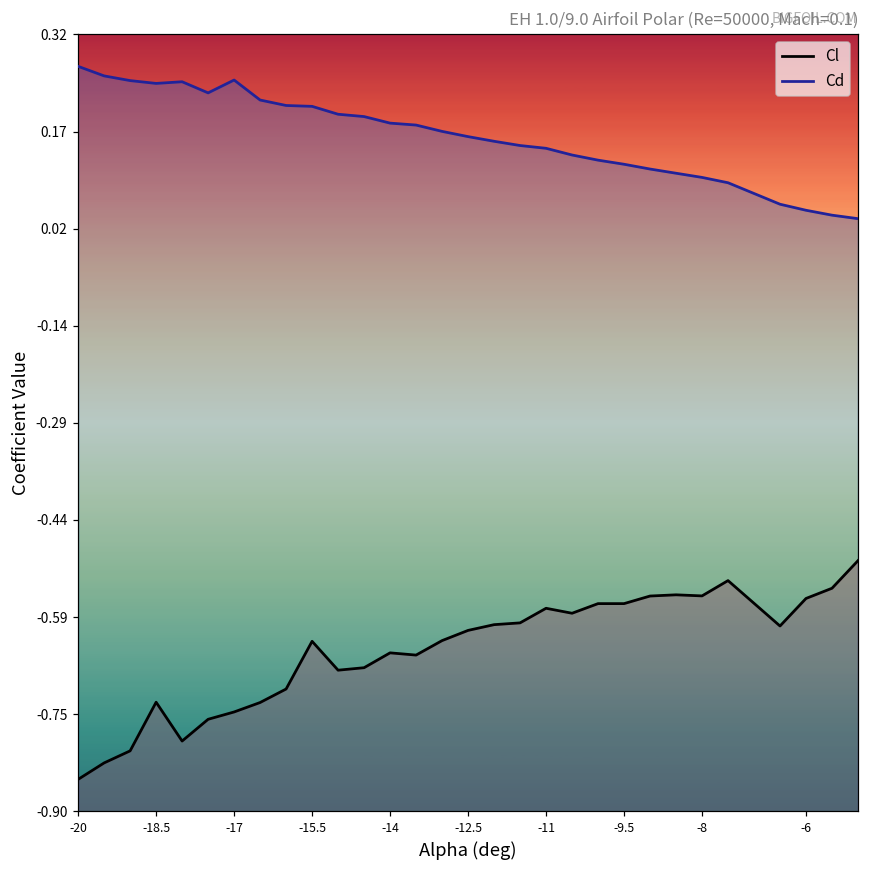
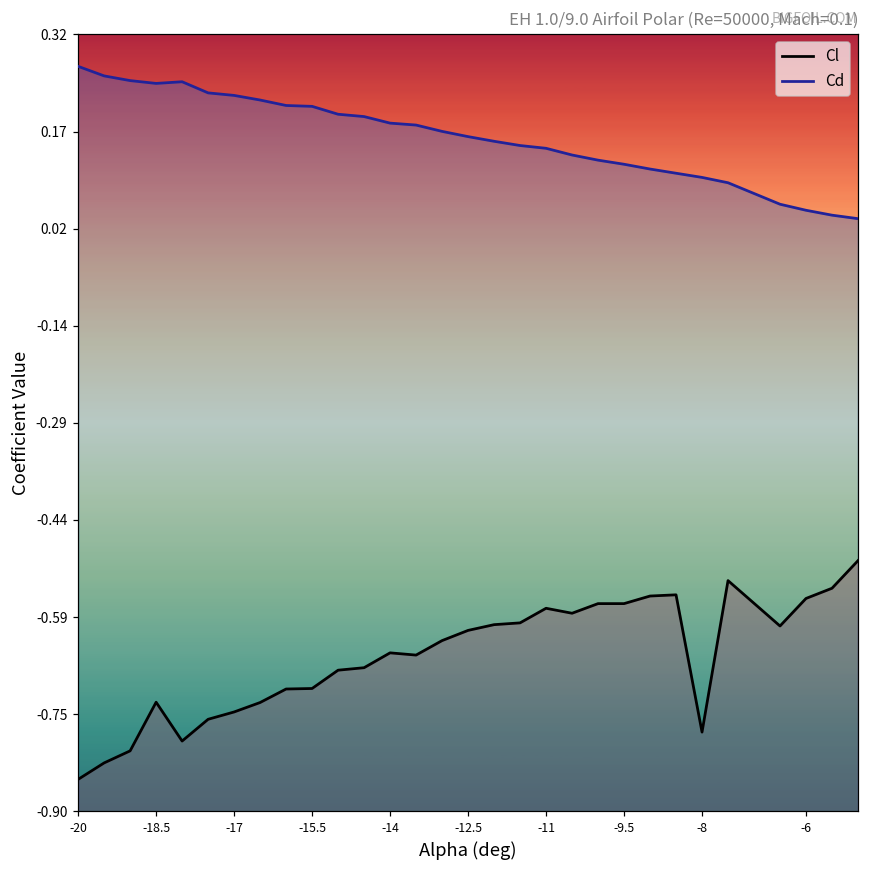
Cd, -17: 0.25 -> 0.22
Cl, -15.5: -0.63 -> -0.71
Cl, -8: -0.56 -> -0.77
